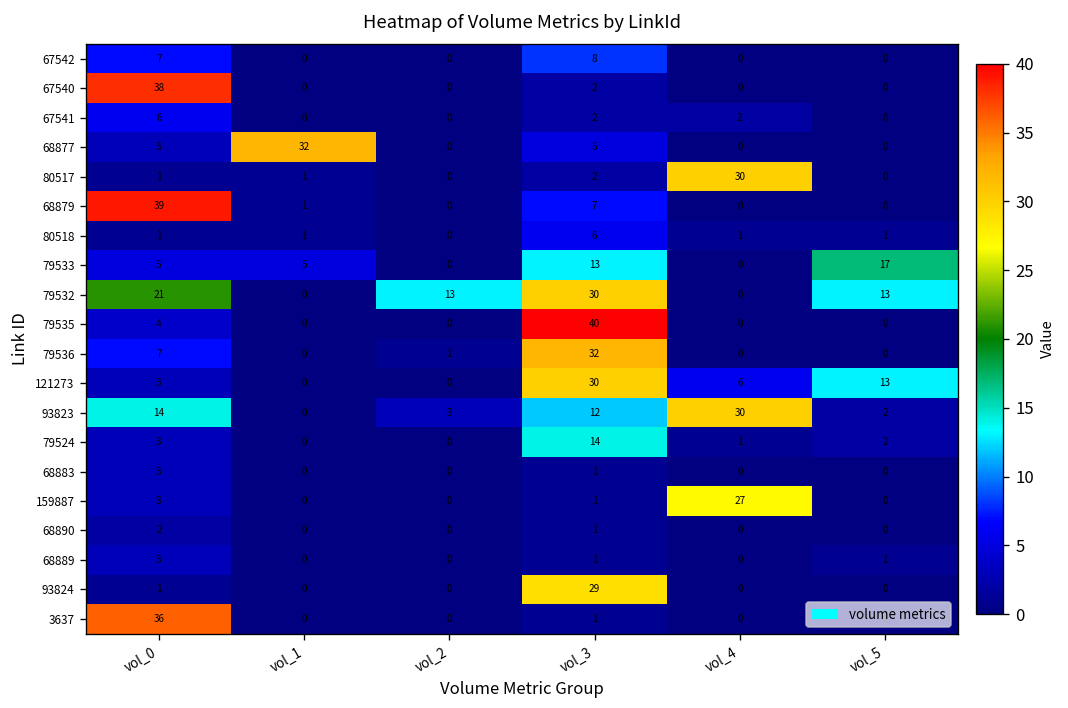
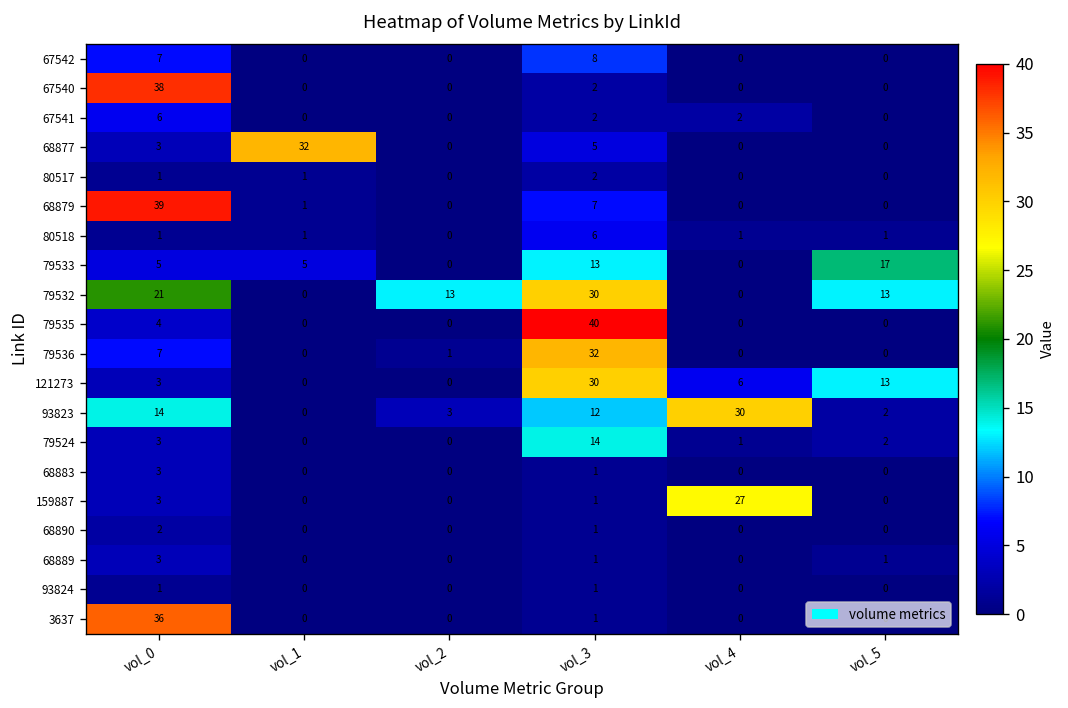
80517, vol_4: 30 -> 0
93824, vol_3: 29 -> 1
